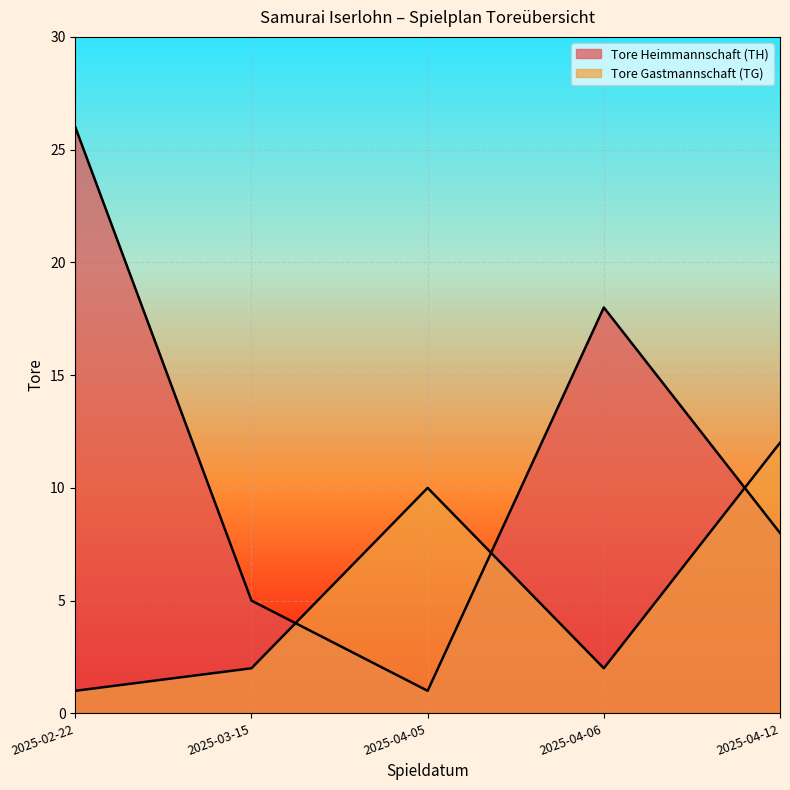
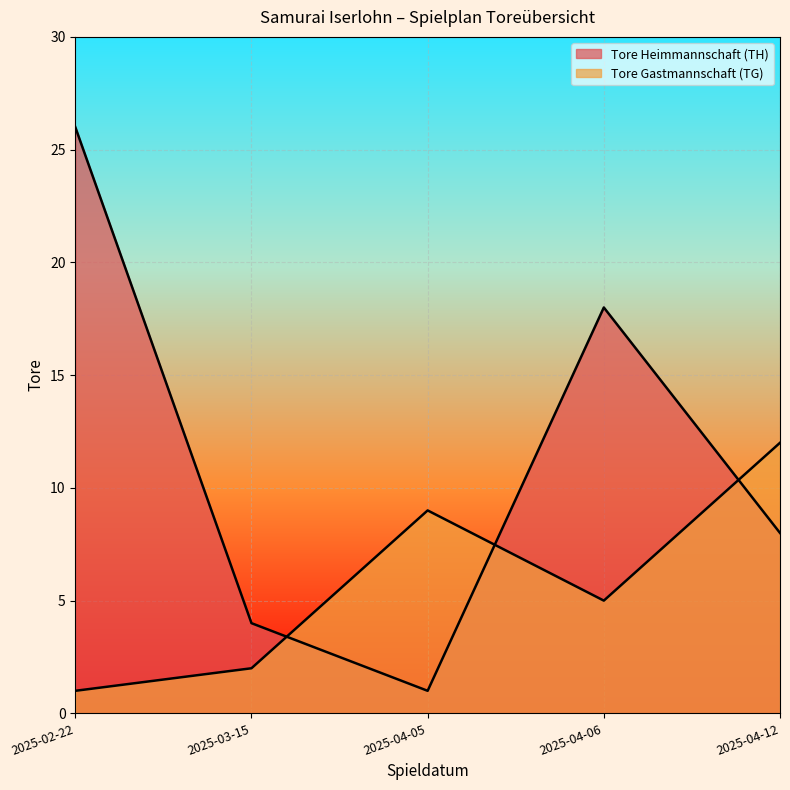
Tore Heimmannschaft (TH), 2025-03-15: 5 -> 4
Tore Gastmannschaft (TG), 2025-04-05: 10 -> 9
Tore Gastmannschaft (TG), 2025-04-06: 2 -> 5
